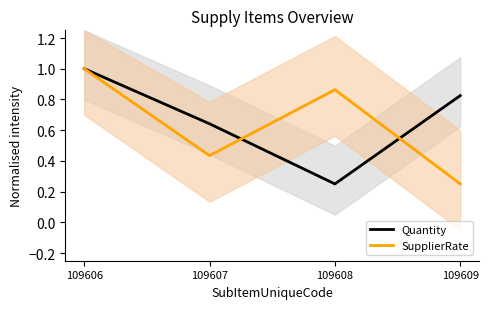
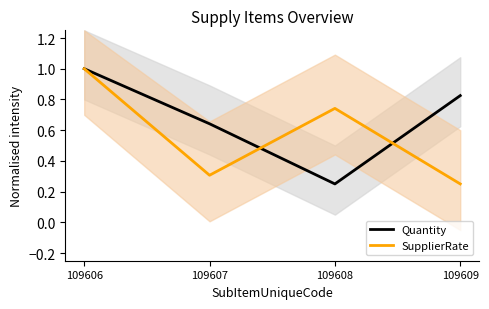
SupplierRate, 109607: 0.43 -> 0.31
SupplierRate, 109608: 0.86 -> 0.74
